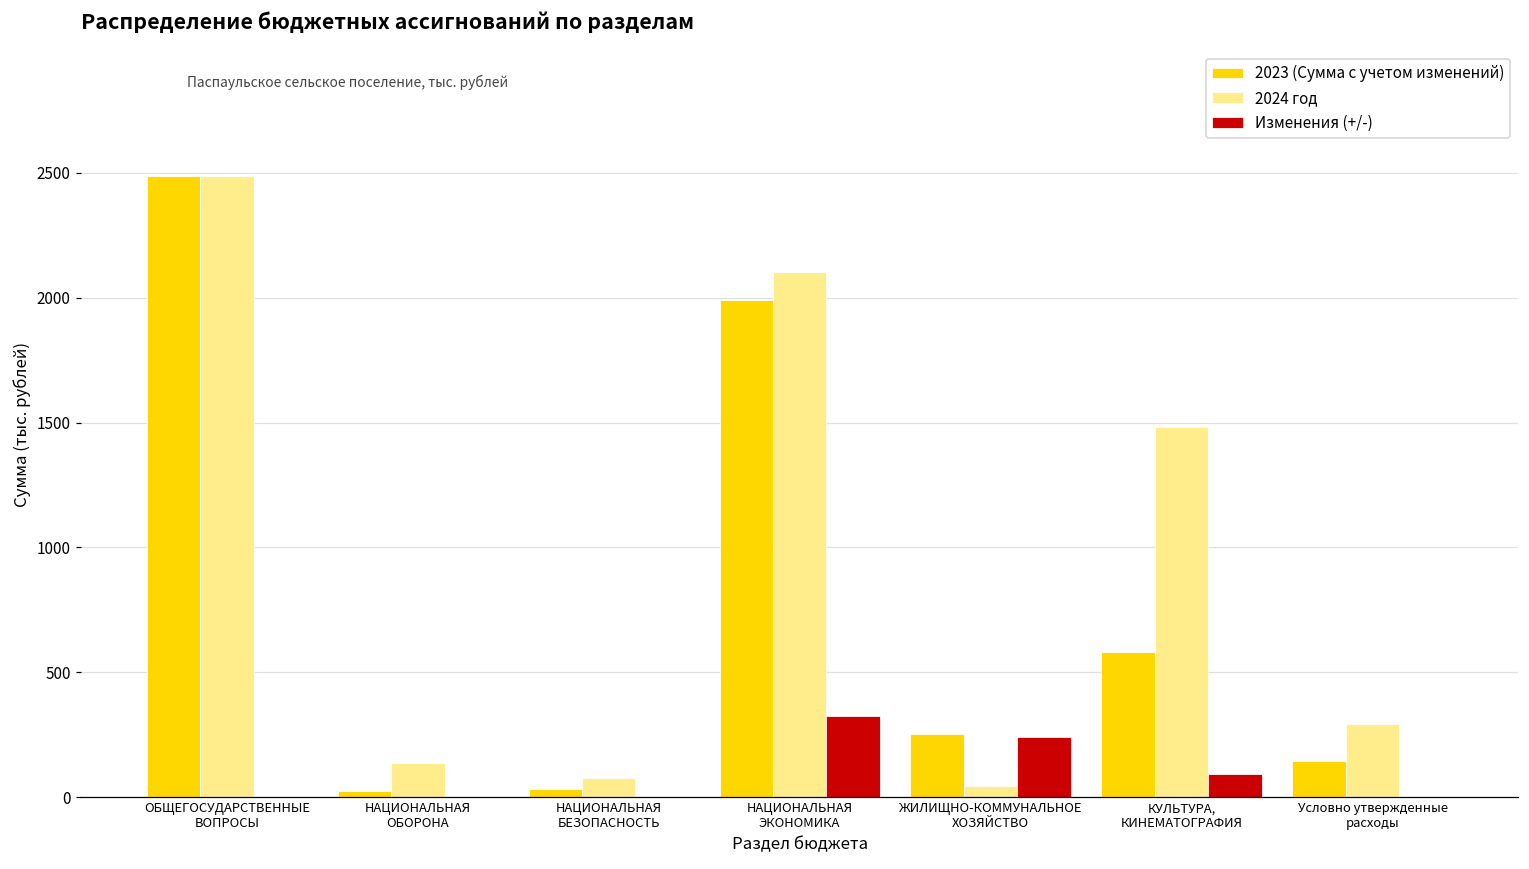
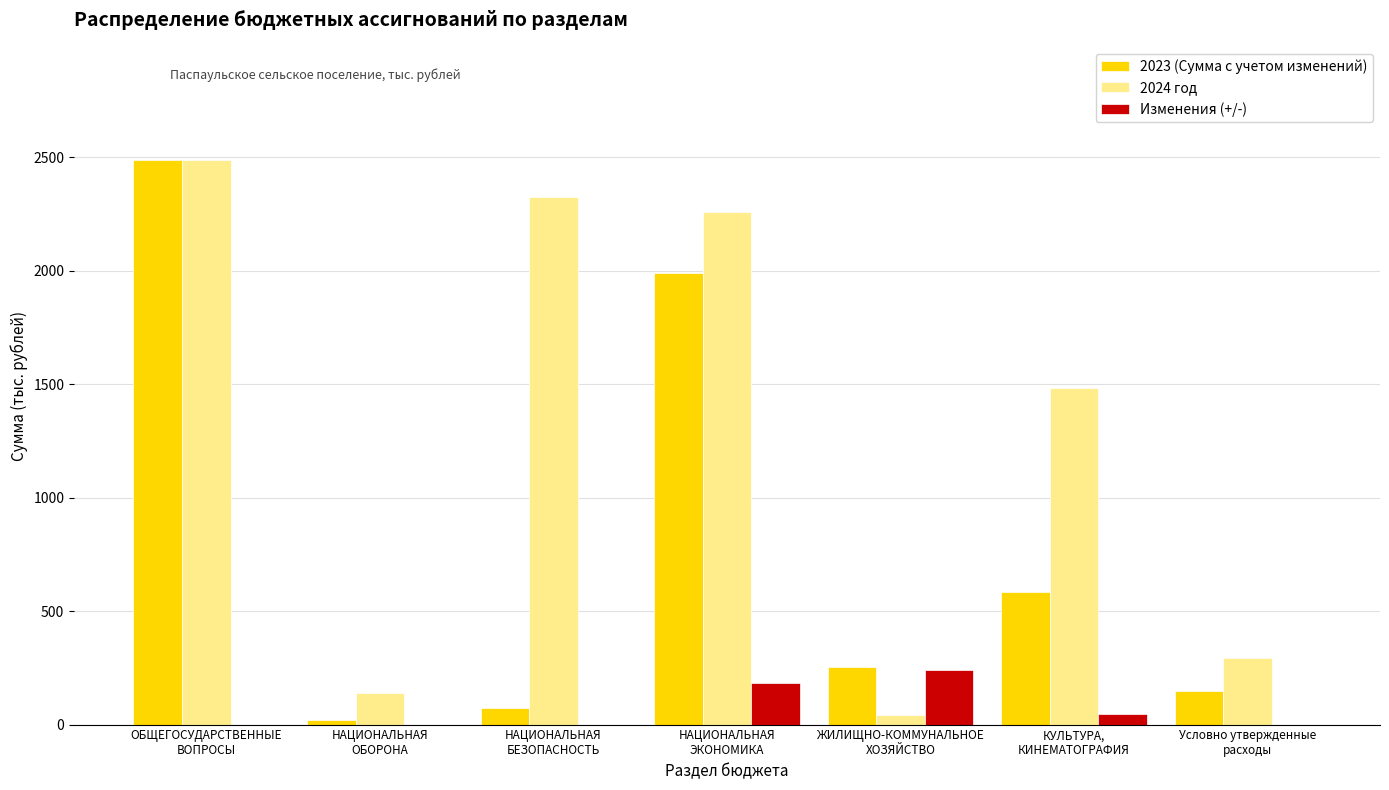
2023 (Сумма с учетом изменений), НАЦИОНАЛЬНАЯ БЕЗОПАСНОСТЬ: 30 -> 70
2024 год, НАЦИОНАЛЬНАЯ БЕЗОПАСНОСТЬ: 70 -> 2330
2024 год, НАЦИОНАЛЬНАЯ ЭКОНОМИКА: 2100 -> 2260
Изменения (+/-), НАЦИОНАЛЬНАЯ ЭКОНОМИКА: 320 -> 180
Изменения (+/-), КУЛЬТУРА, КИНЕМАТОГРАФИЯ: 90 -> 50
